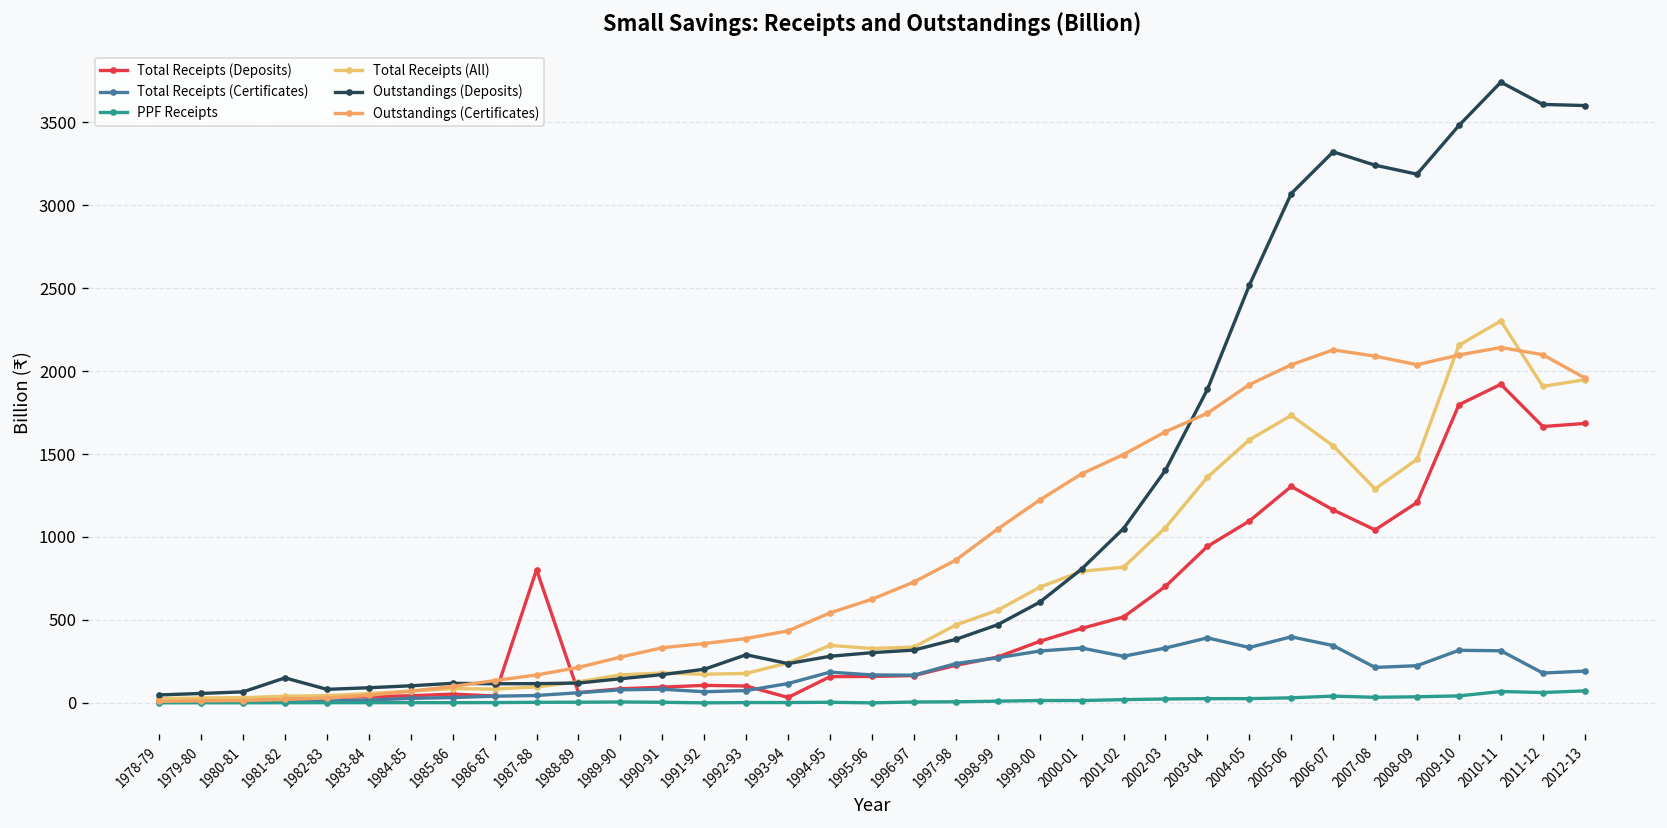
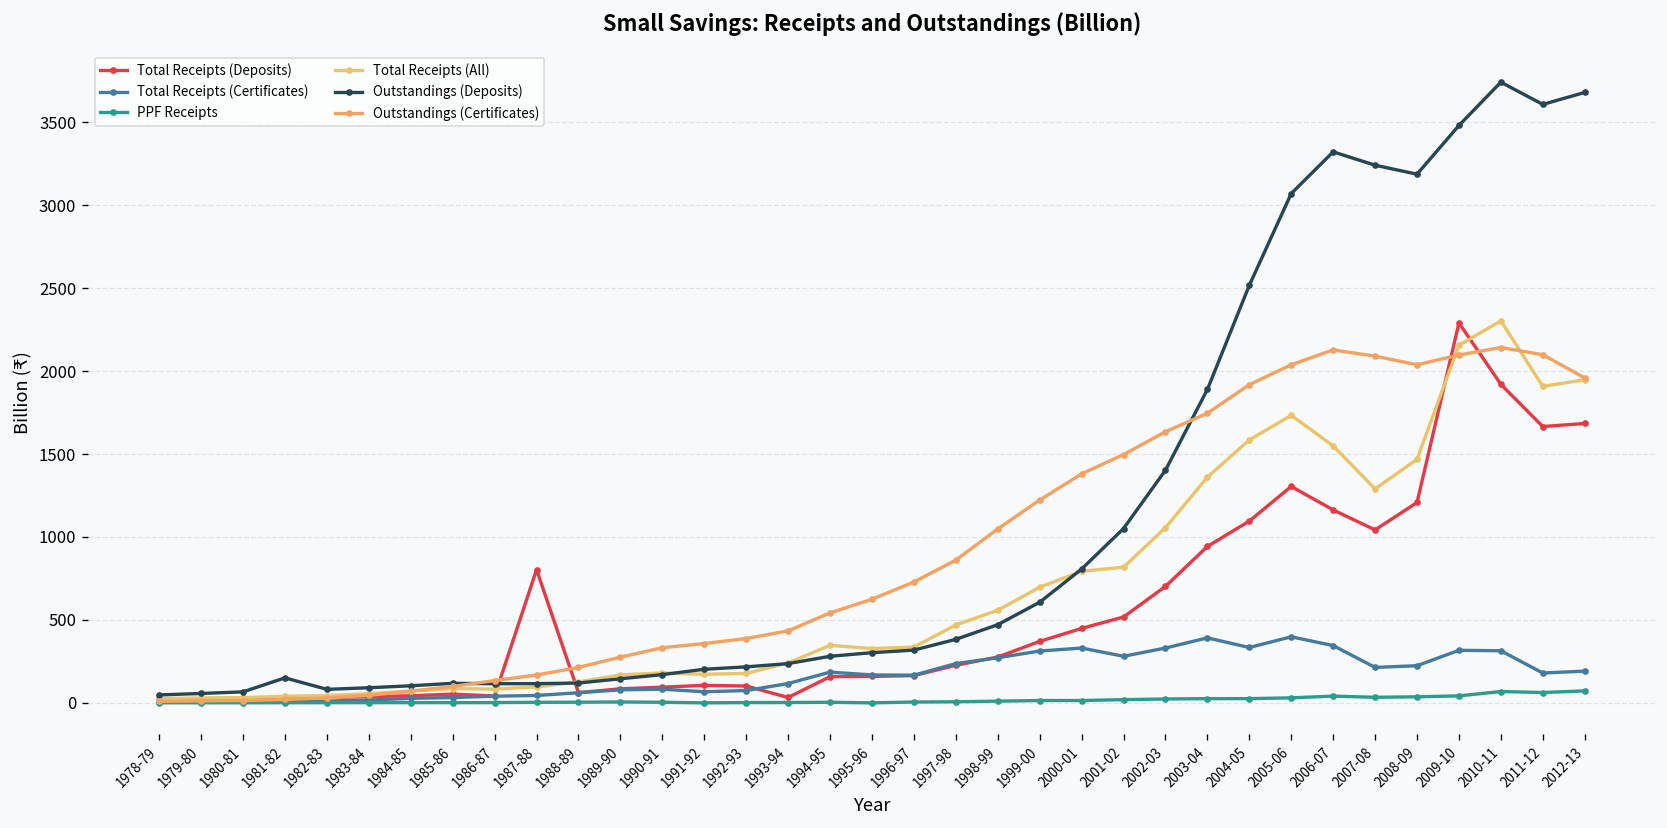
Outstandings (Deposits), 1992-93: 290 -> 220
Total Receipts (Deposits), 2009-10: 1800 -> 2290
Outstandings (Deposits), 2012-13: 3600 -> 3680
